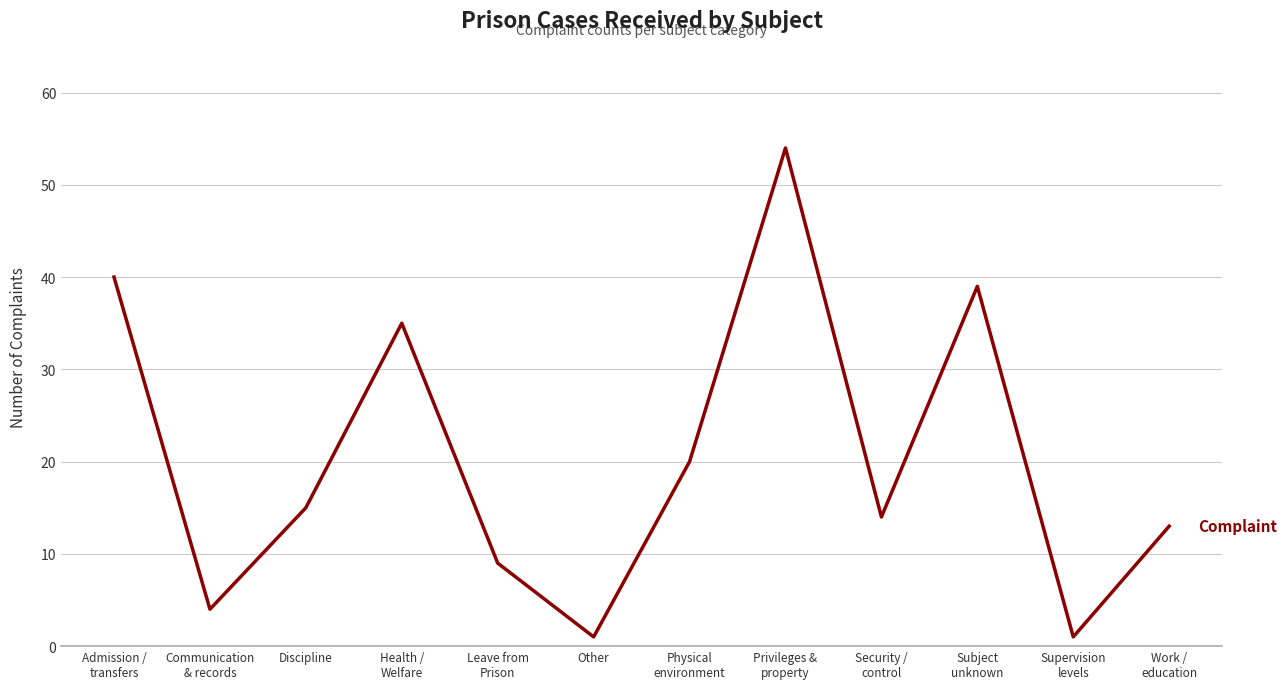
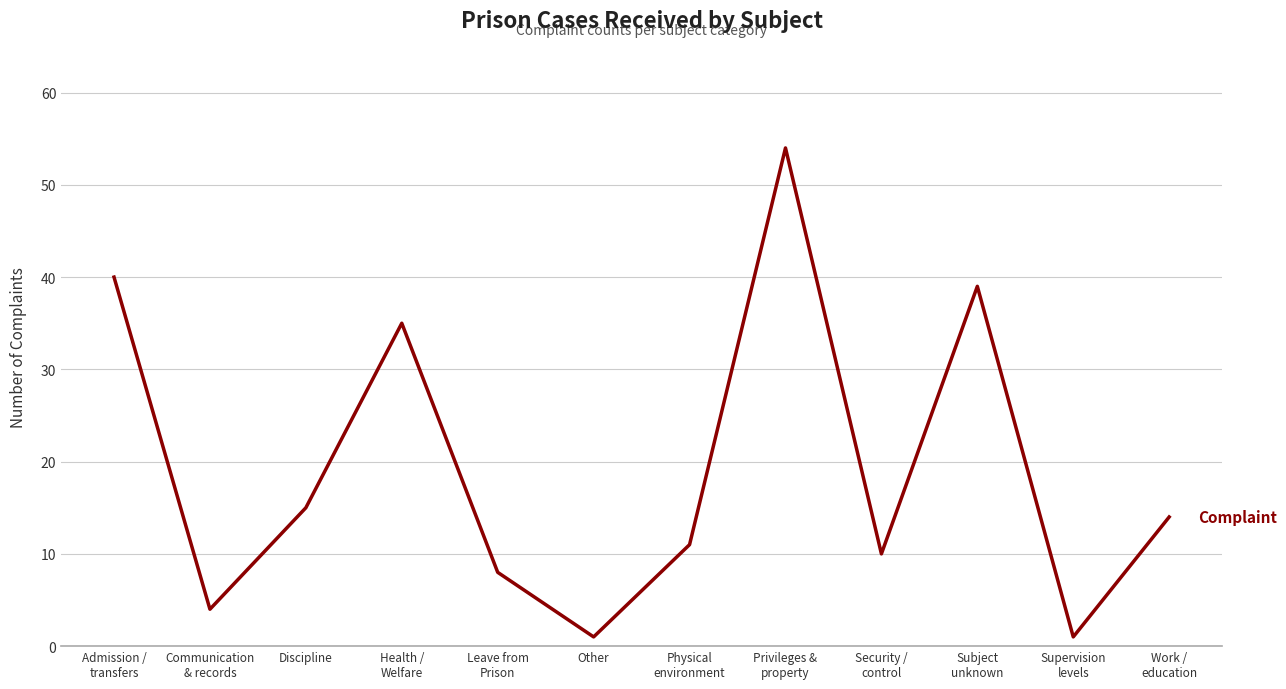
Leave from Prison: 9 -> 8
Physical environment: 20 -> 11
Security / control: 14 -> 10
Work / education: 13 -> 14
